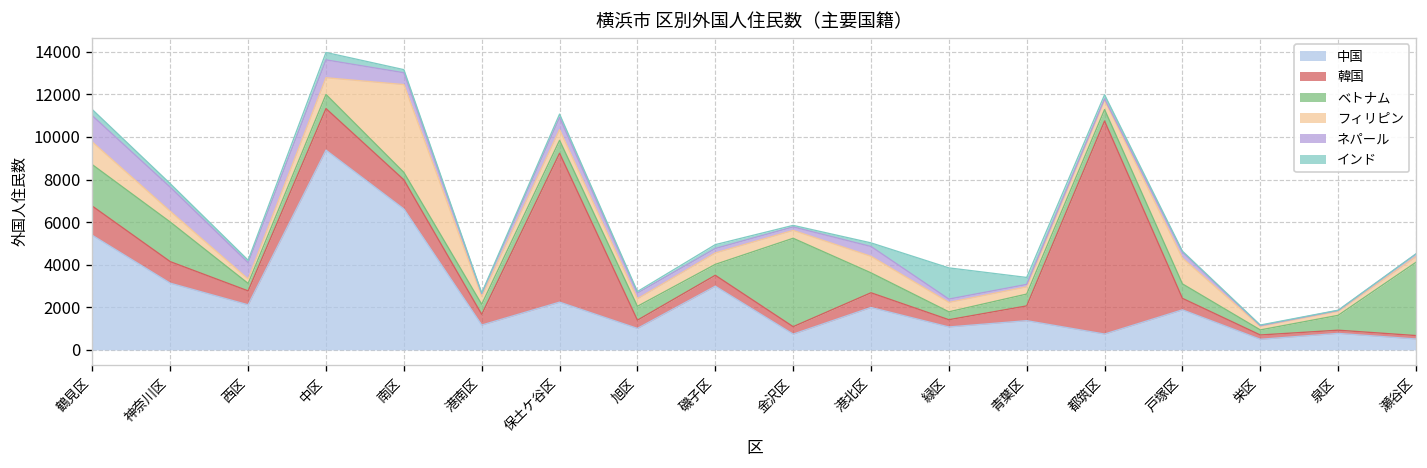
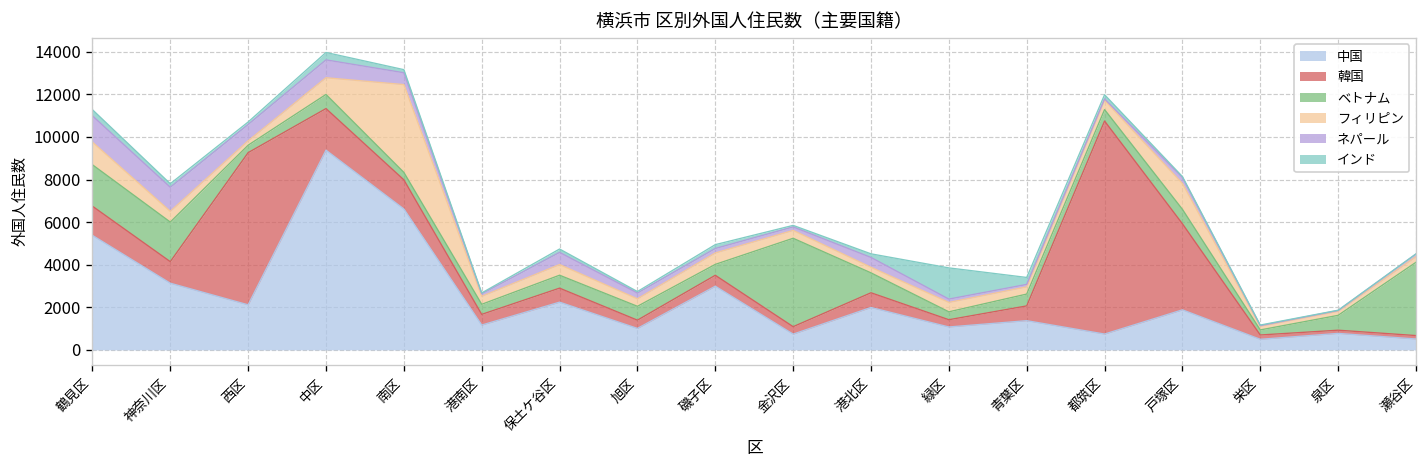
韓国, 西区: 700 -> 7100
韓国, 保土ケ谷区: 7000 -> 700
フィリピン, 港北区: 800 -> 300
韓国, 戸塚区: 500 -> 4000
